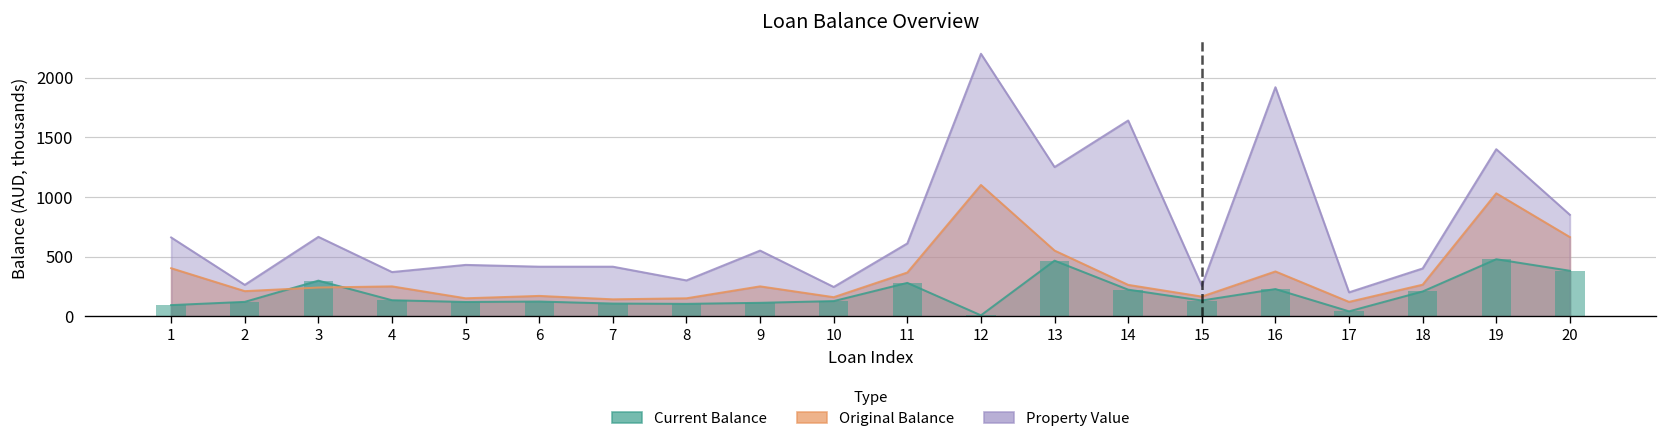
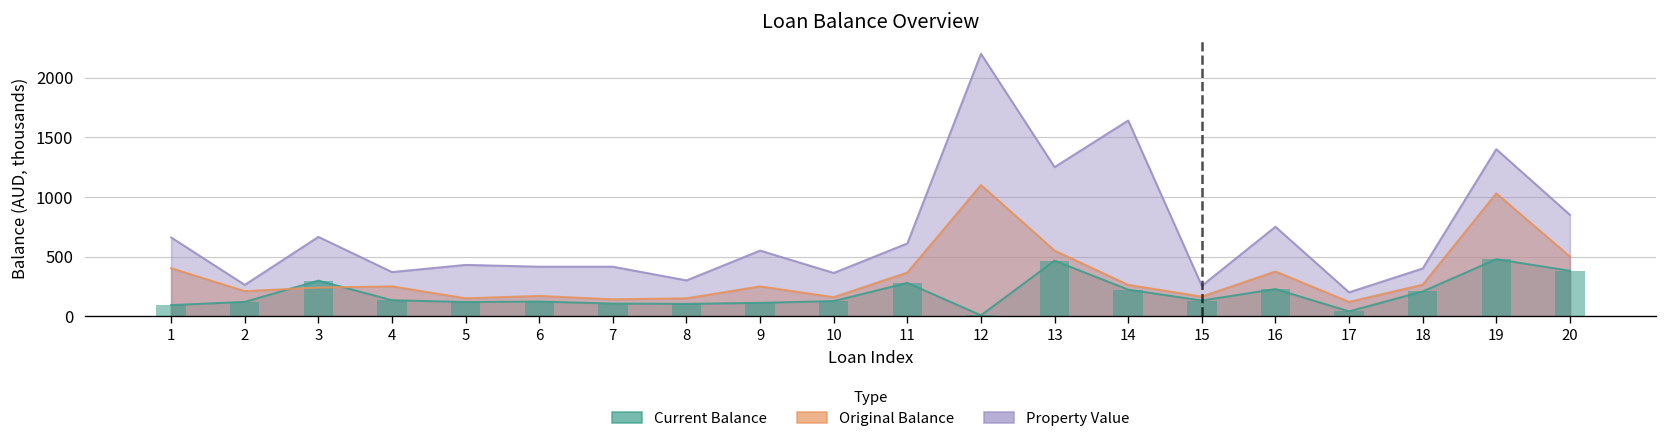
Property Value, 10: 200 -> 400
Property Value, 16: 1900 -> 800
Original Balance, 20: 700 -> 500
